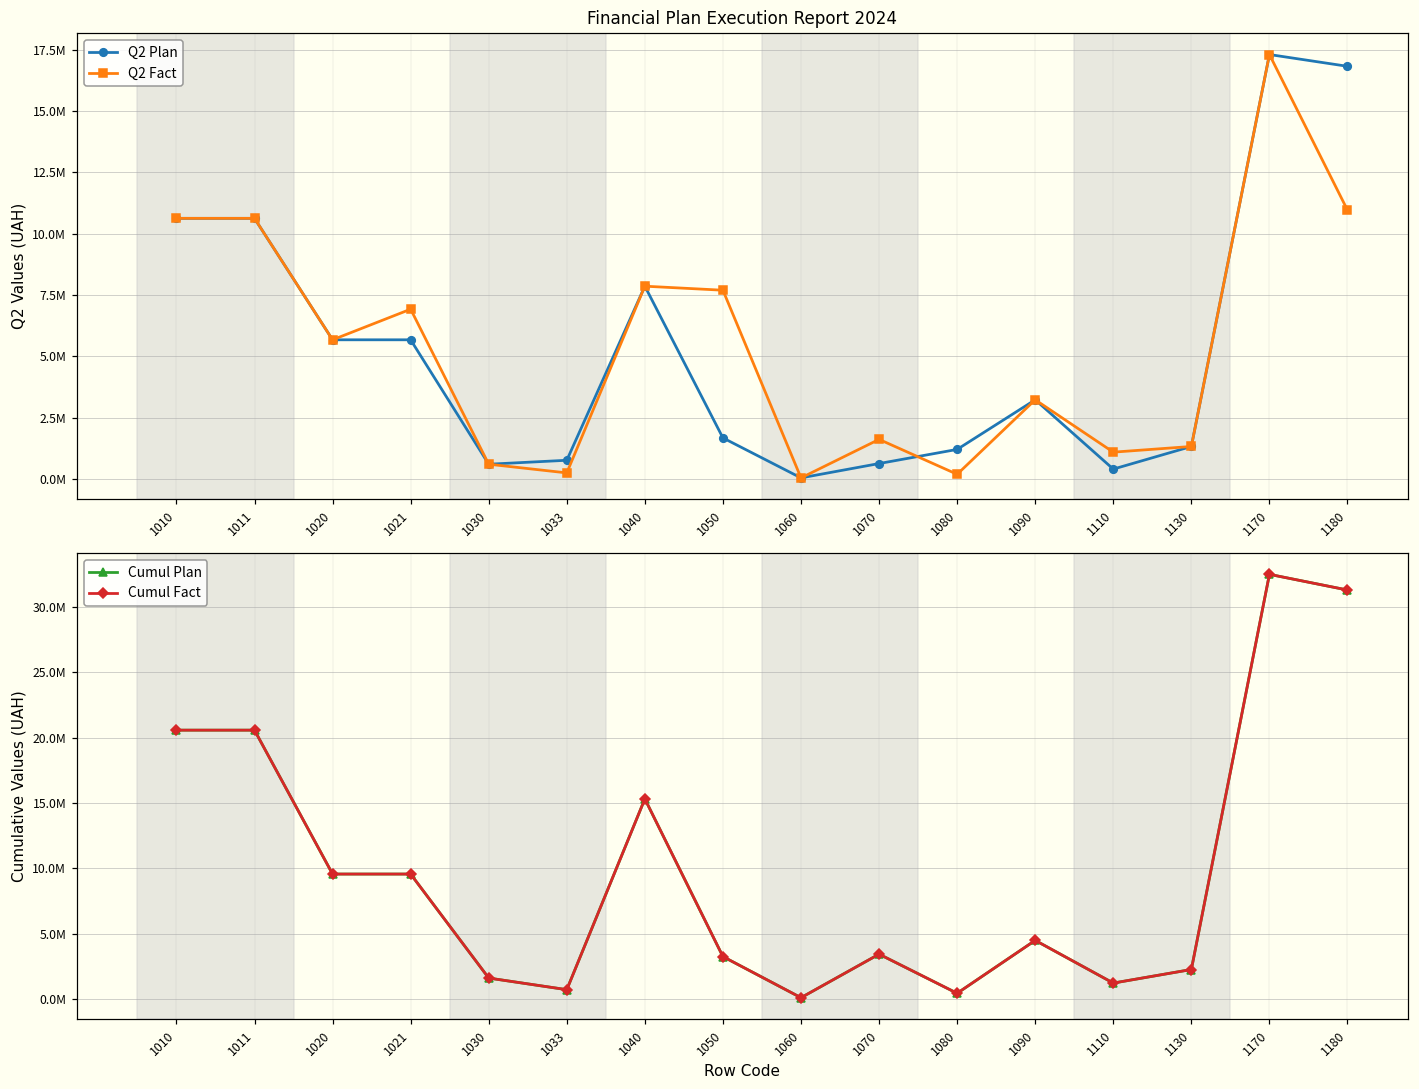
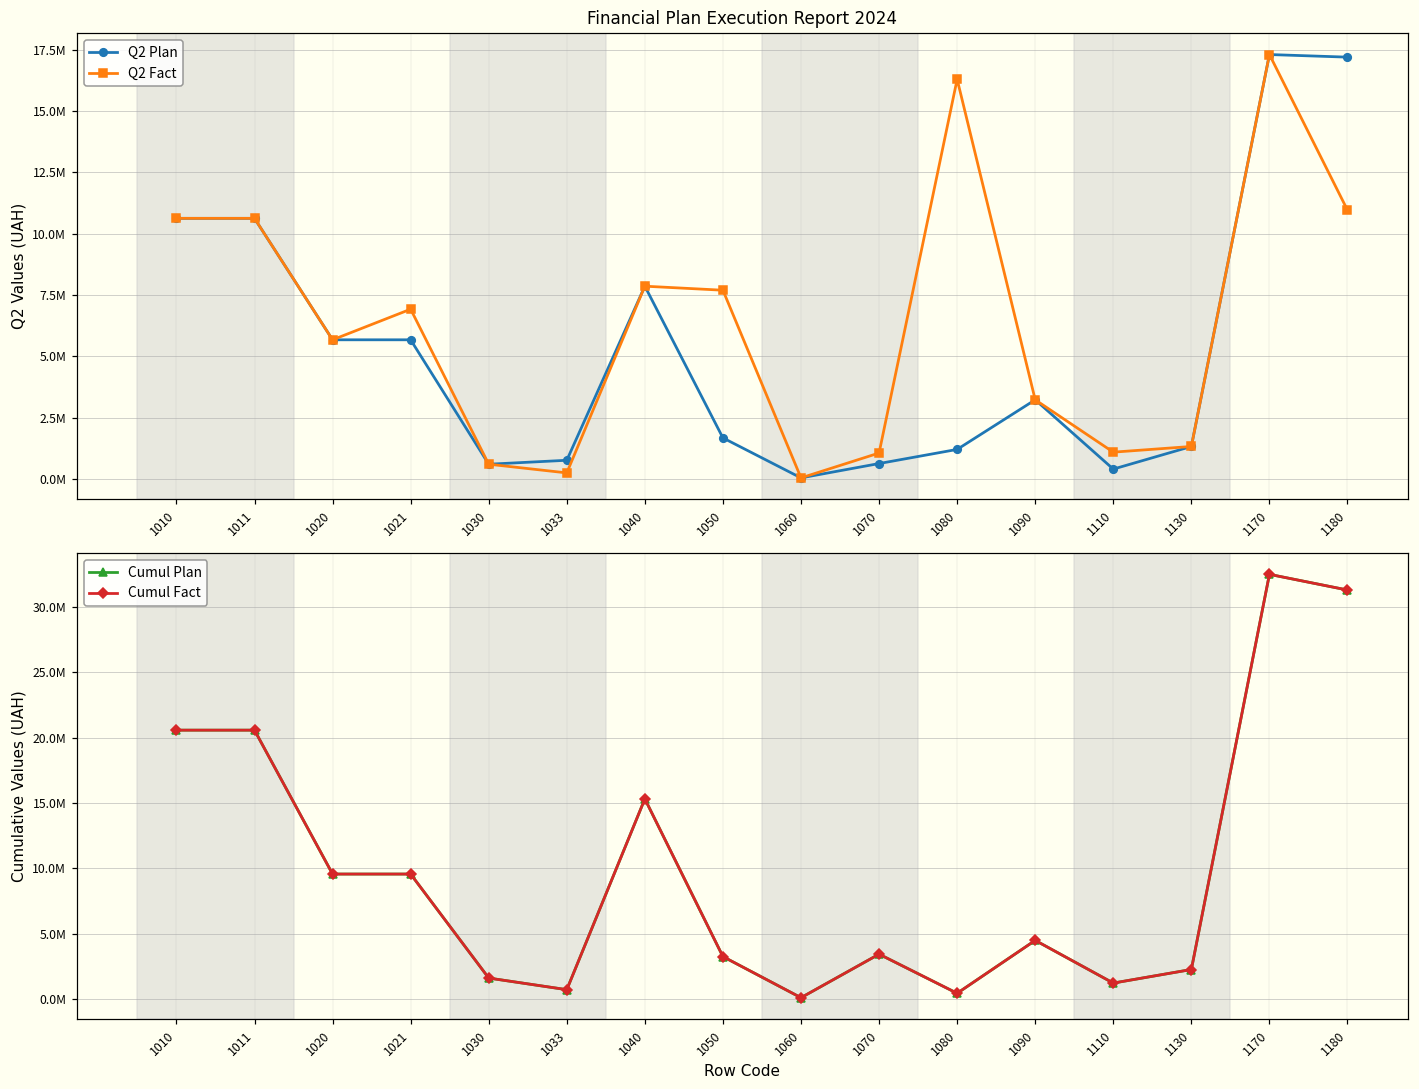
Financial Plan Execution Report 2024, Q2 Fact, 1070: 1600000 -> 1100000
Financial Plan Execution Report 2024, Q2 Fact, 1080: 200000 -> 16300000
Financial Plan Execution Report 2024, Q2 Plan, 1180: 16800000 -> 17200000
